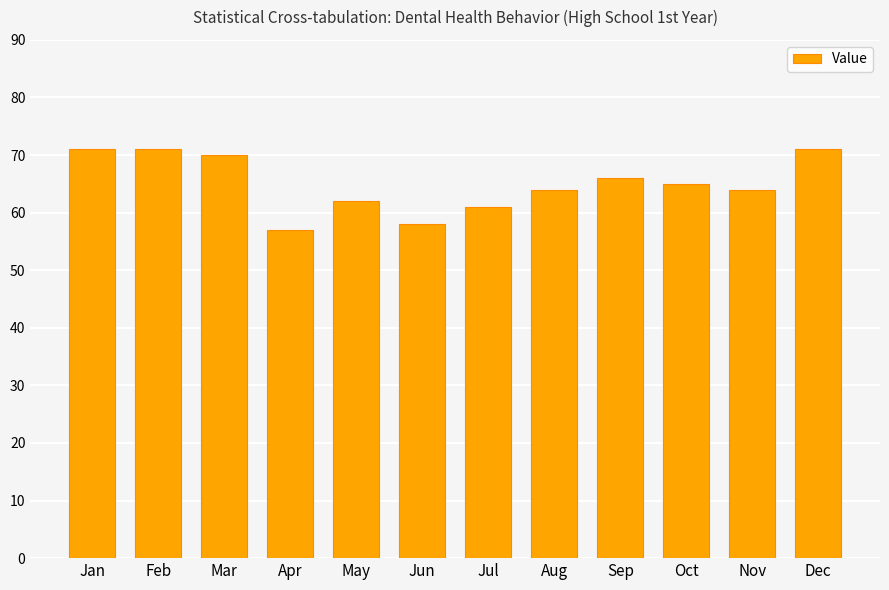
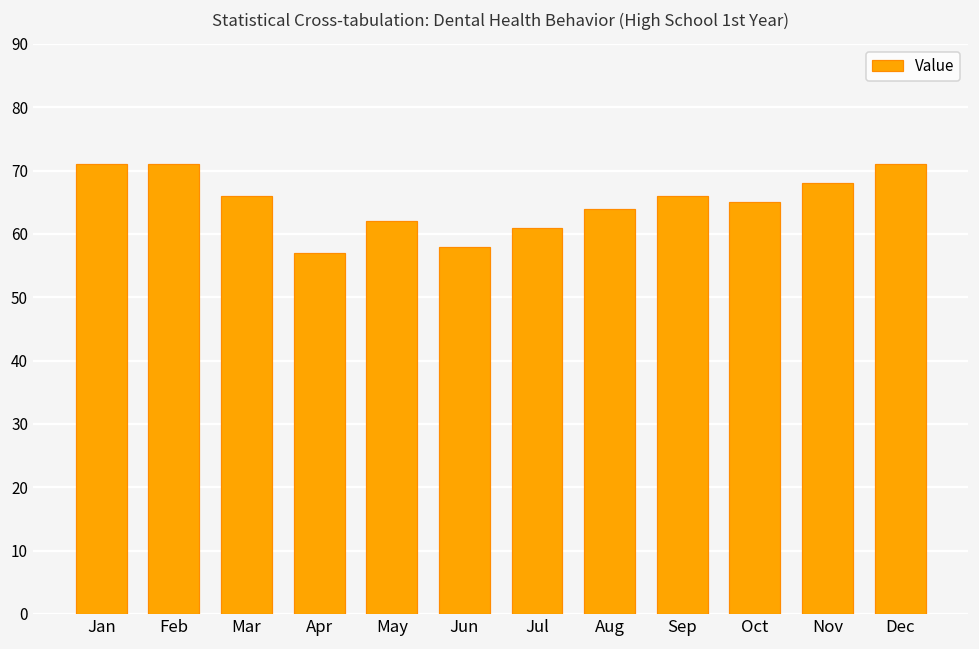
Mar: 70 -> 66
Nov: 64 -> 68
